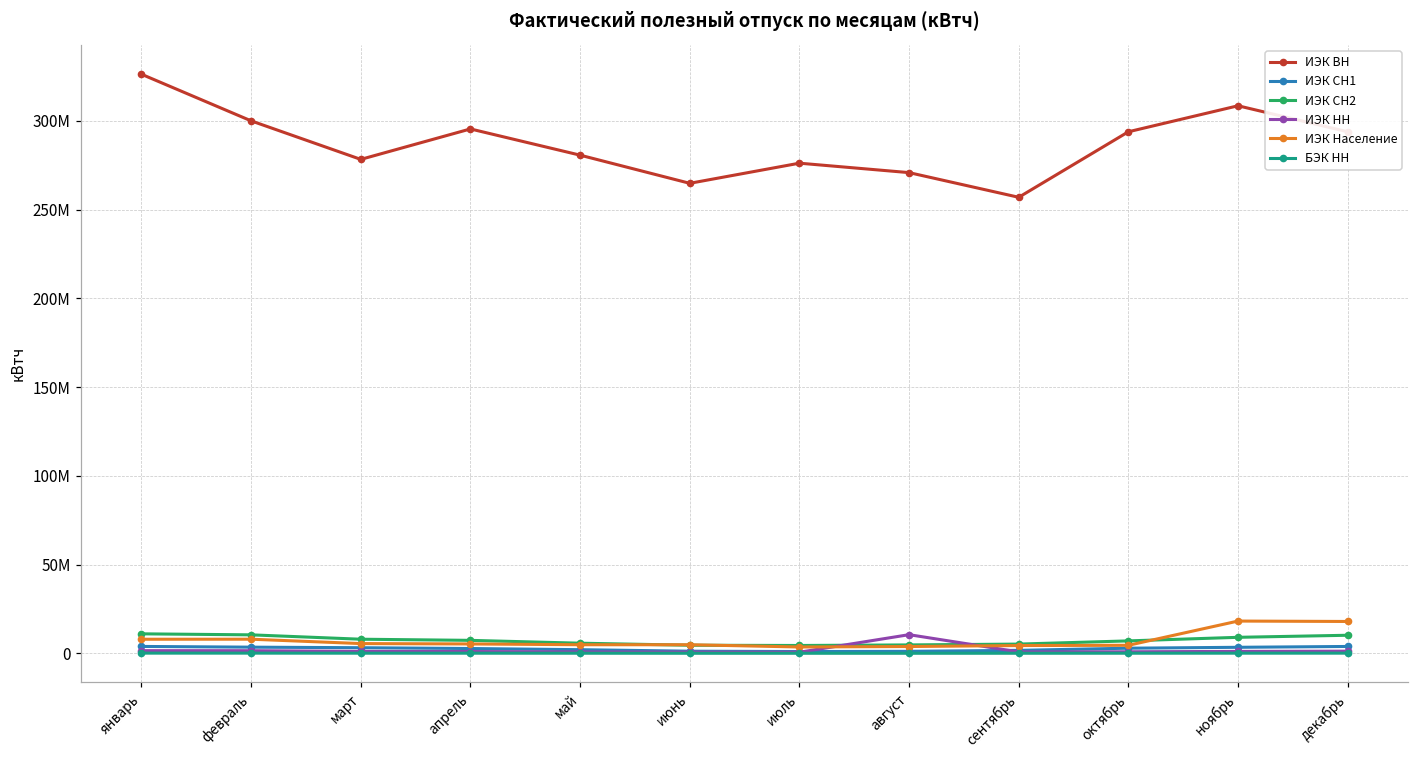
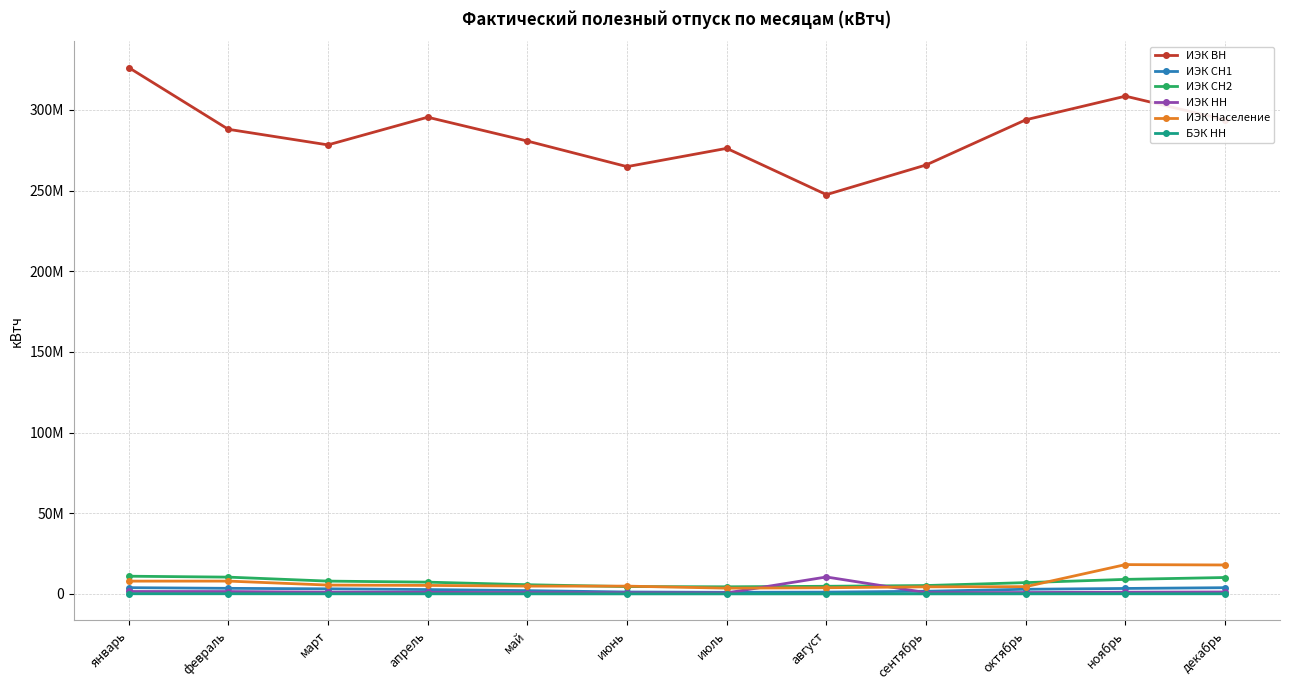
ИЭК ВН, февраль: 300000000 -> 288000000
ИЭК ВН, август: 271000000 -> 247000000
ИЭК ВН, сентябрь: 257000000 -> 266000000
